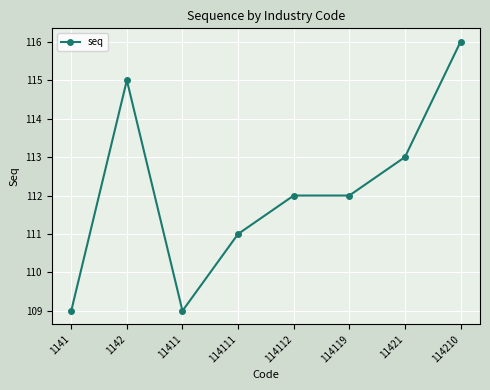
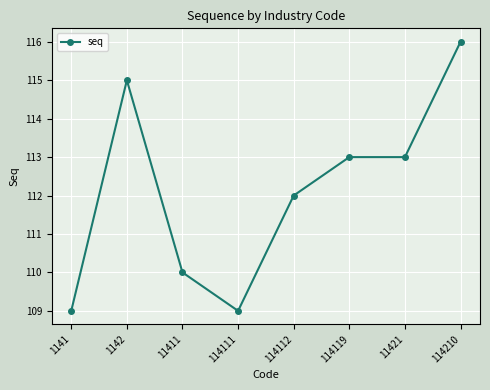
11411: 109 -> 110
114111: 111 -> 109
114119: 112 -> 113
